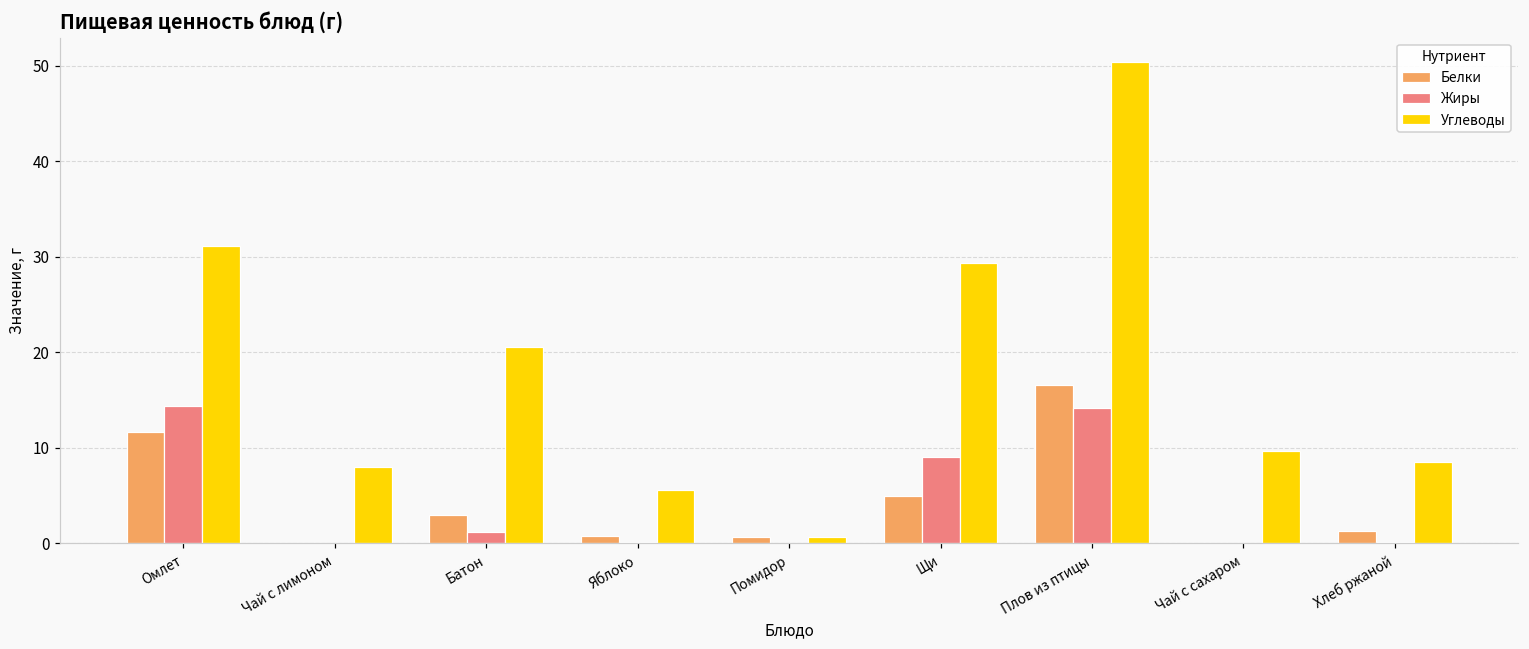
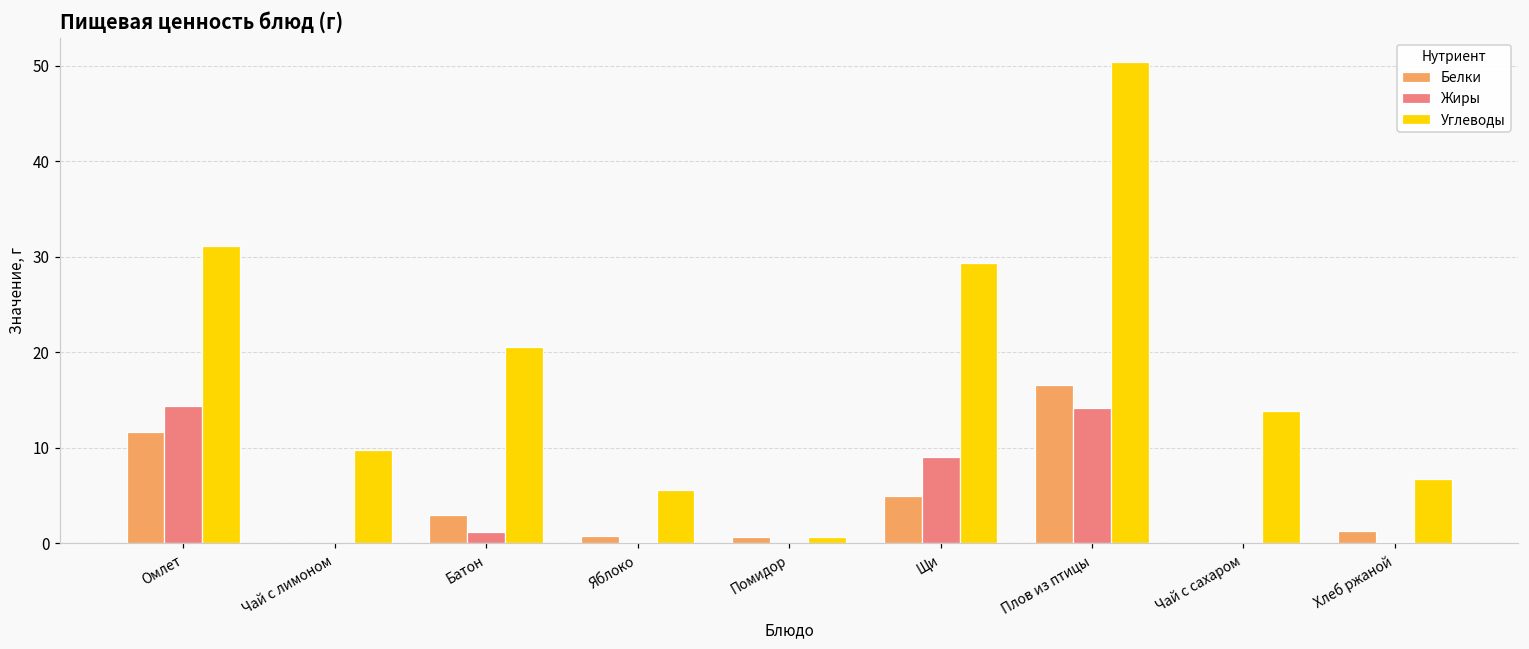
Углеводы, Чай с лимоном: 8 -> 10
Углеводы, Чай с сахаром: 10 -> 14
Углеводы, Хлеб ржаной: 9 -> 7
